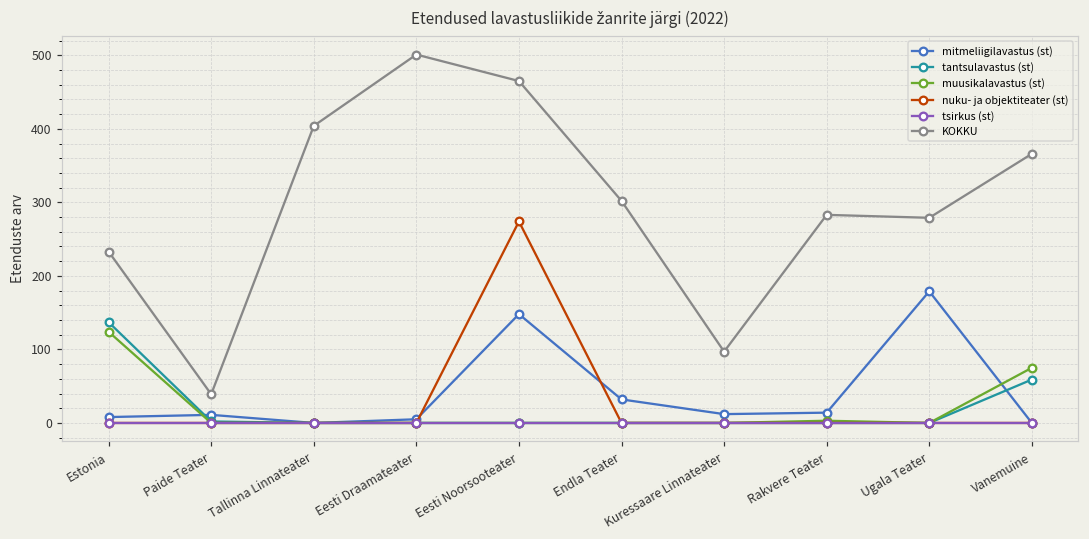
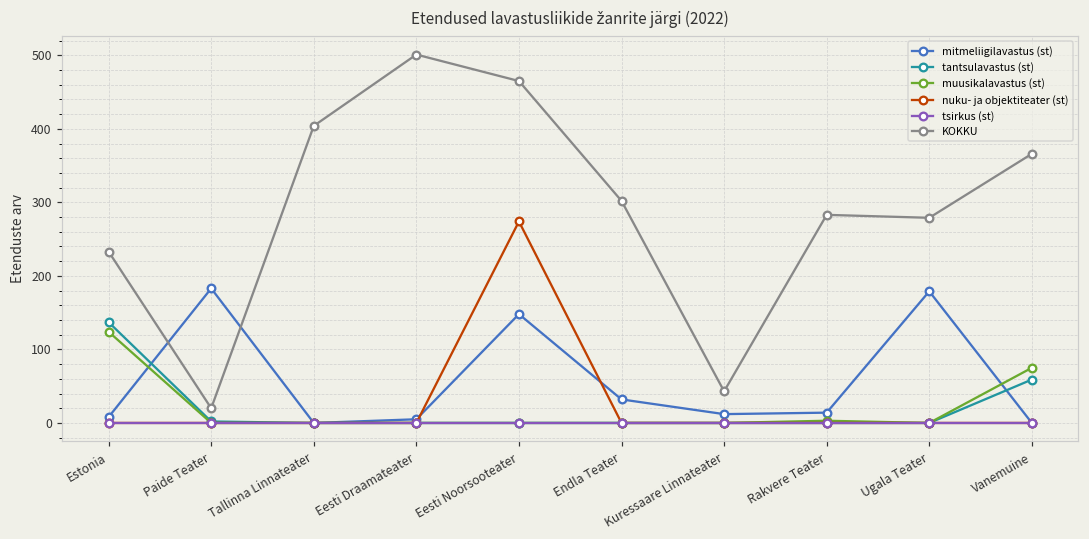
mitmeliigilavastus (st), Paide Teater: 10 -> 180
KOKKU, Paide Teater: 40 -> 20
KOKKU, Kuressaare Linnateater: 100 -> 40
